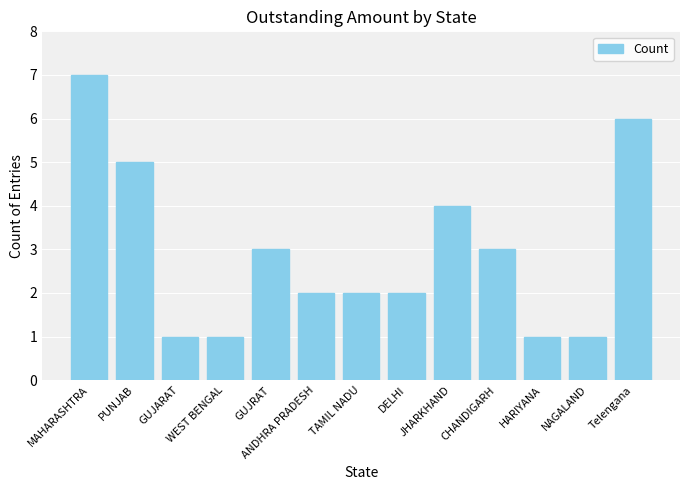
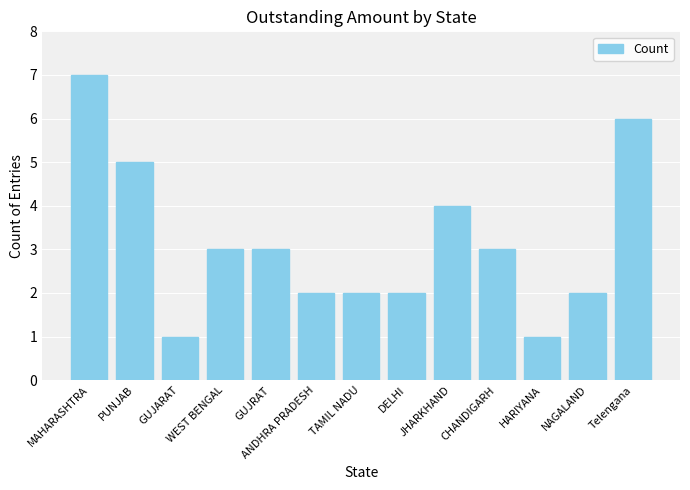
WEST BENGAL: 1 -> 3
NAGALAND: 1 -> 2
